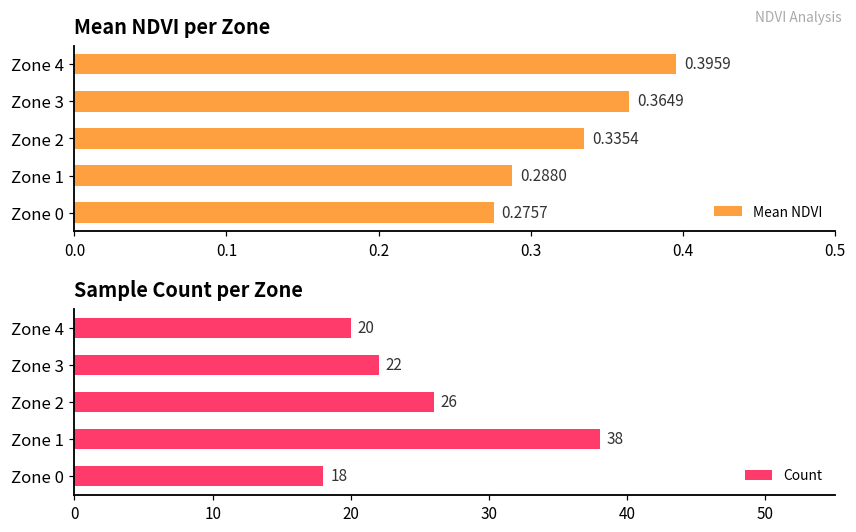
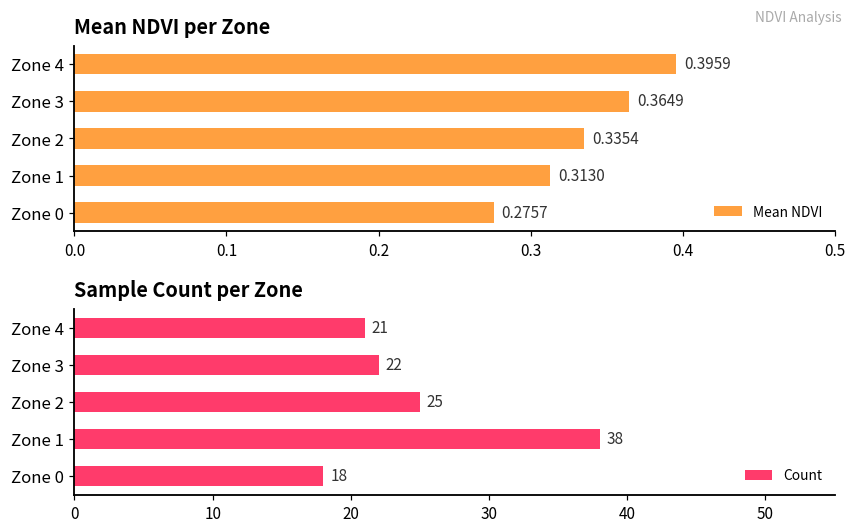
Mean NDVI per Zone, Zone 1: 0.2880 -> 0.3130
Sample Count per Zone, Zone 4: 20 -> 21
Sample Count per Zone, Zone 2: 26 -> 25
